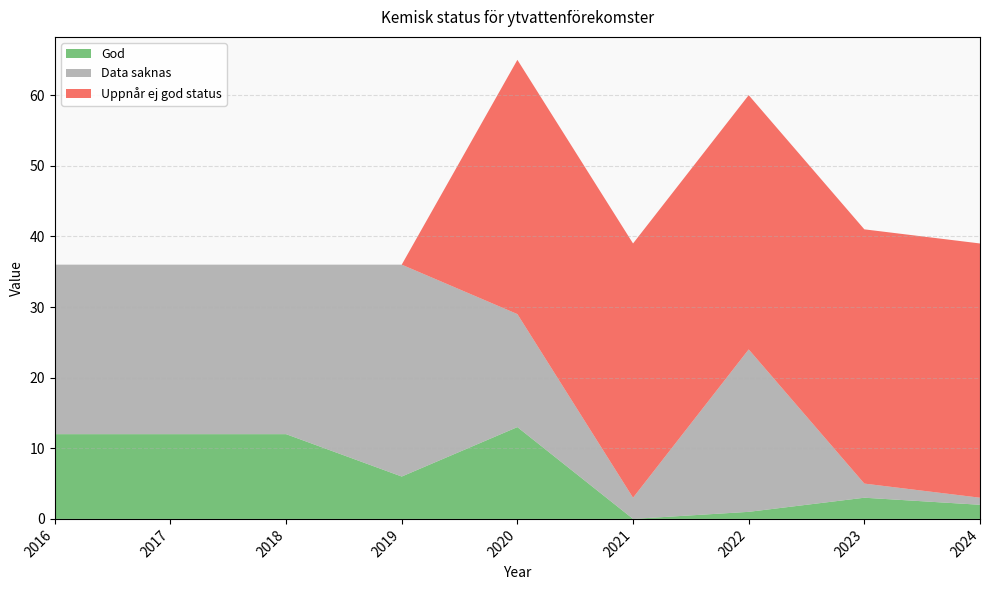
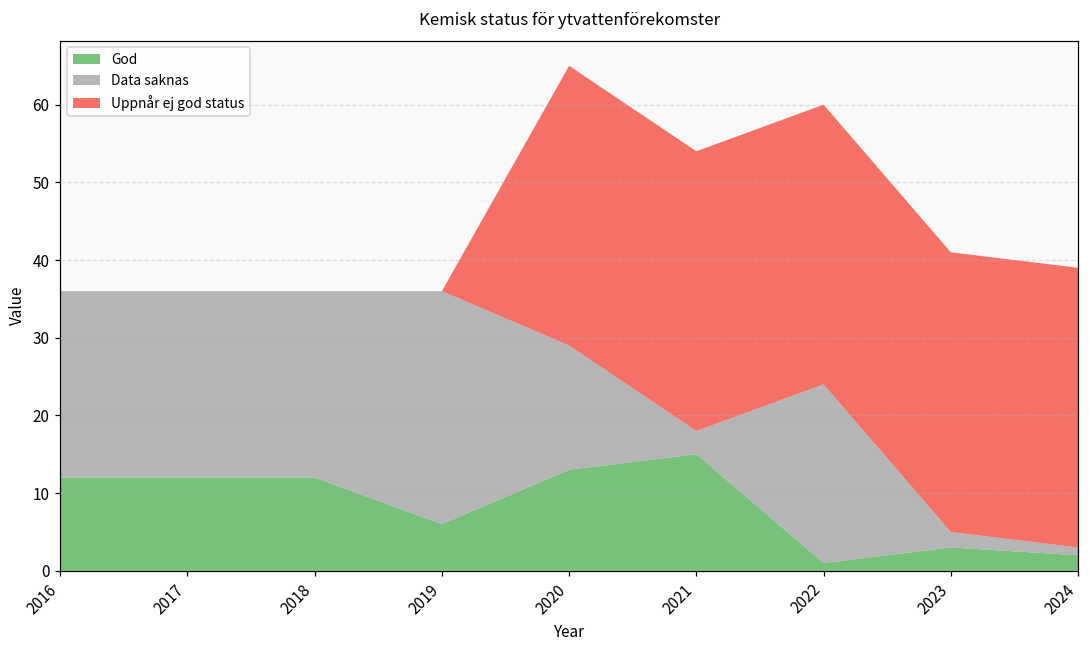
God, 2021: 0 -> 15
